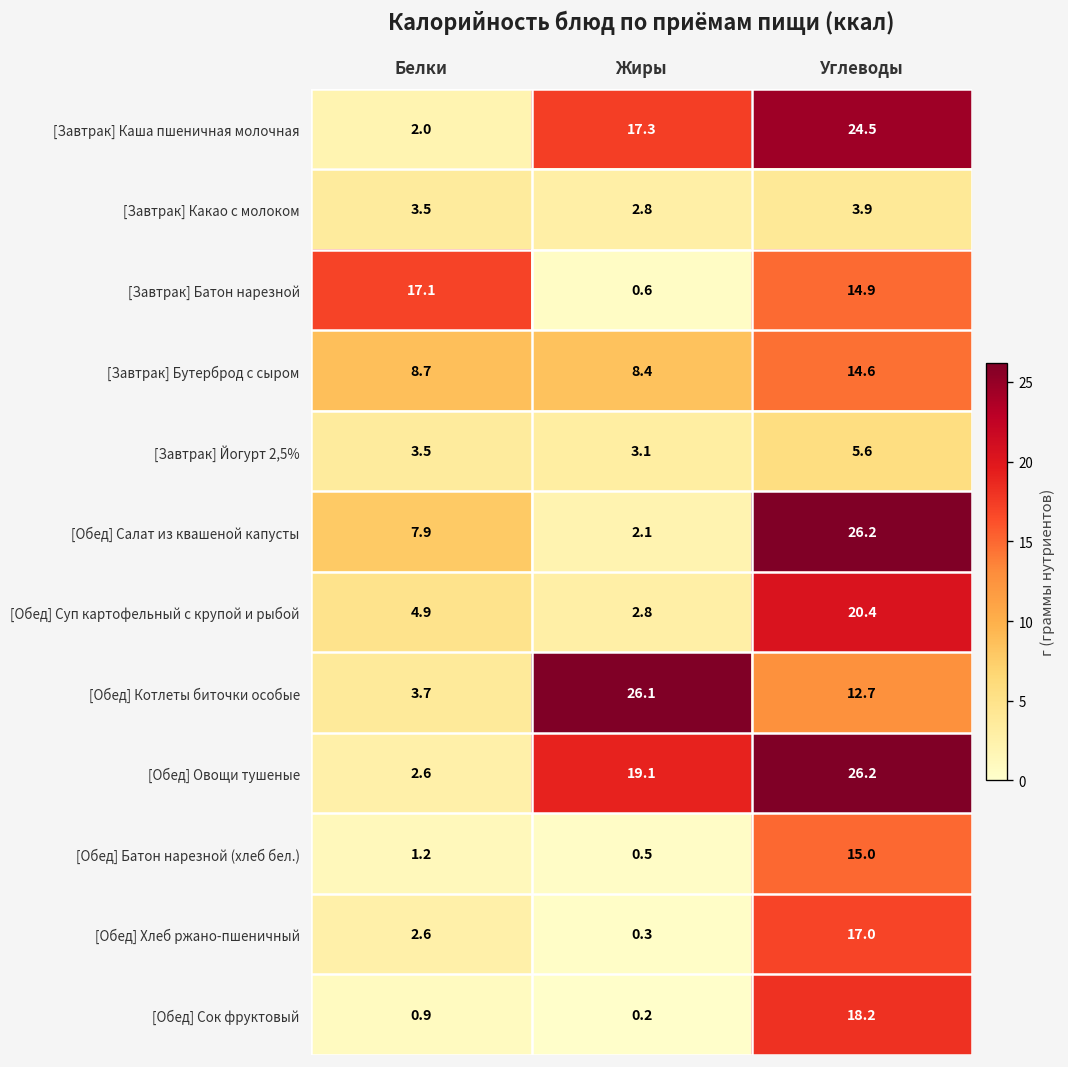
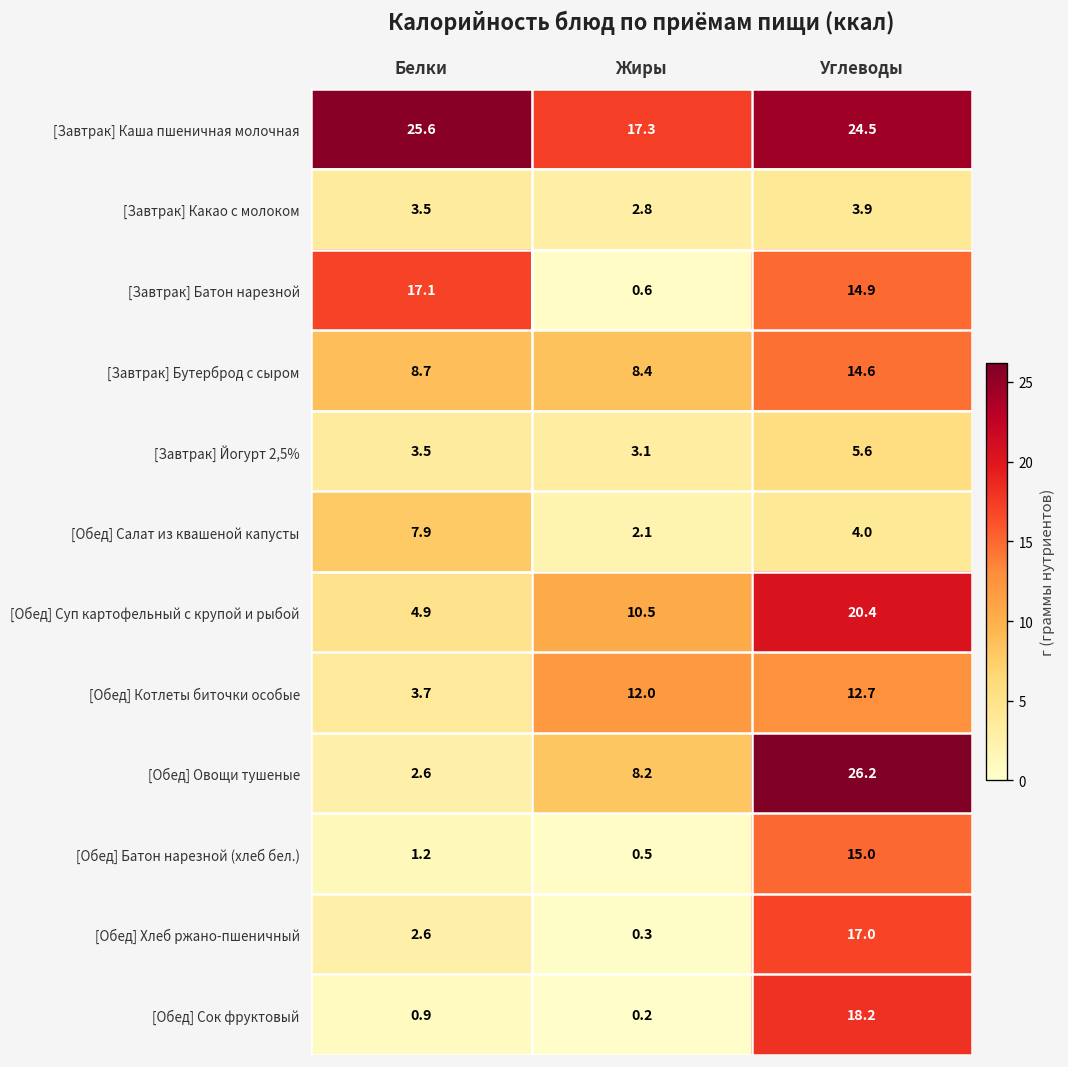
[Завтрак] Каша пшеничная молочная, Белки: 2.0 -> 25.6
[Обед] Салат из квашеной капусты, Углеводы: 26.2 -> 4.0
[Обед] Суп картофельный с крупой и рыбой, Жиры: 2.8 -> 10.5
[Обед] Котлеты биточки особые, Жиры: 26.1 -> 12.0
[Обед] Овощи тушеные, Жиры: 19.1 -> 8.2
